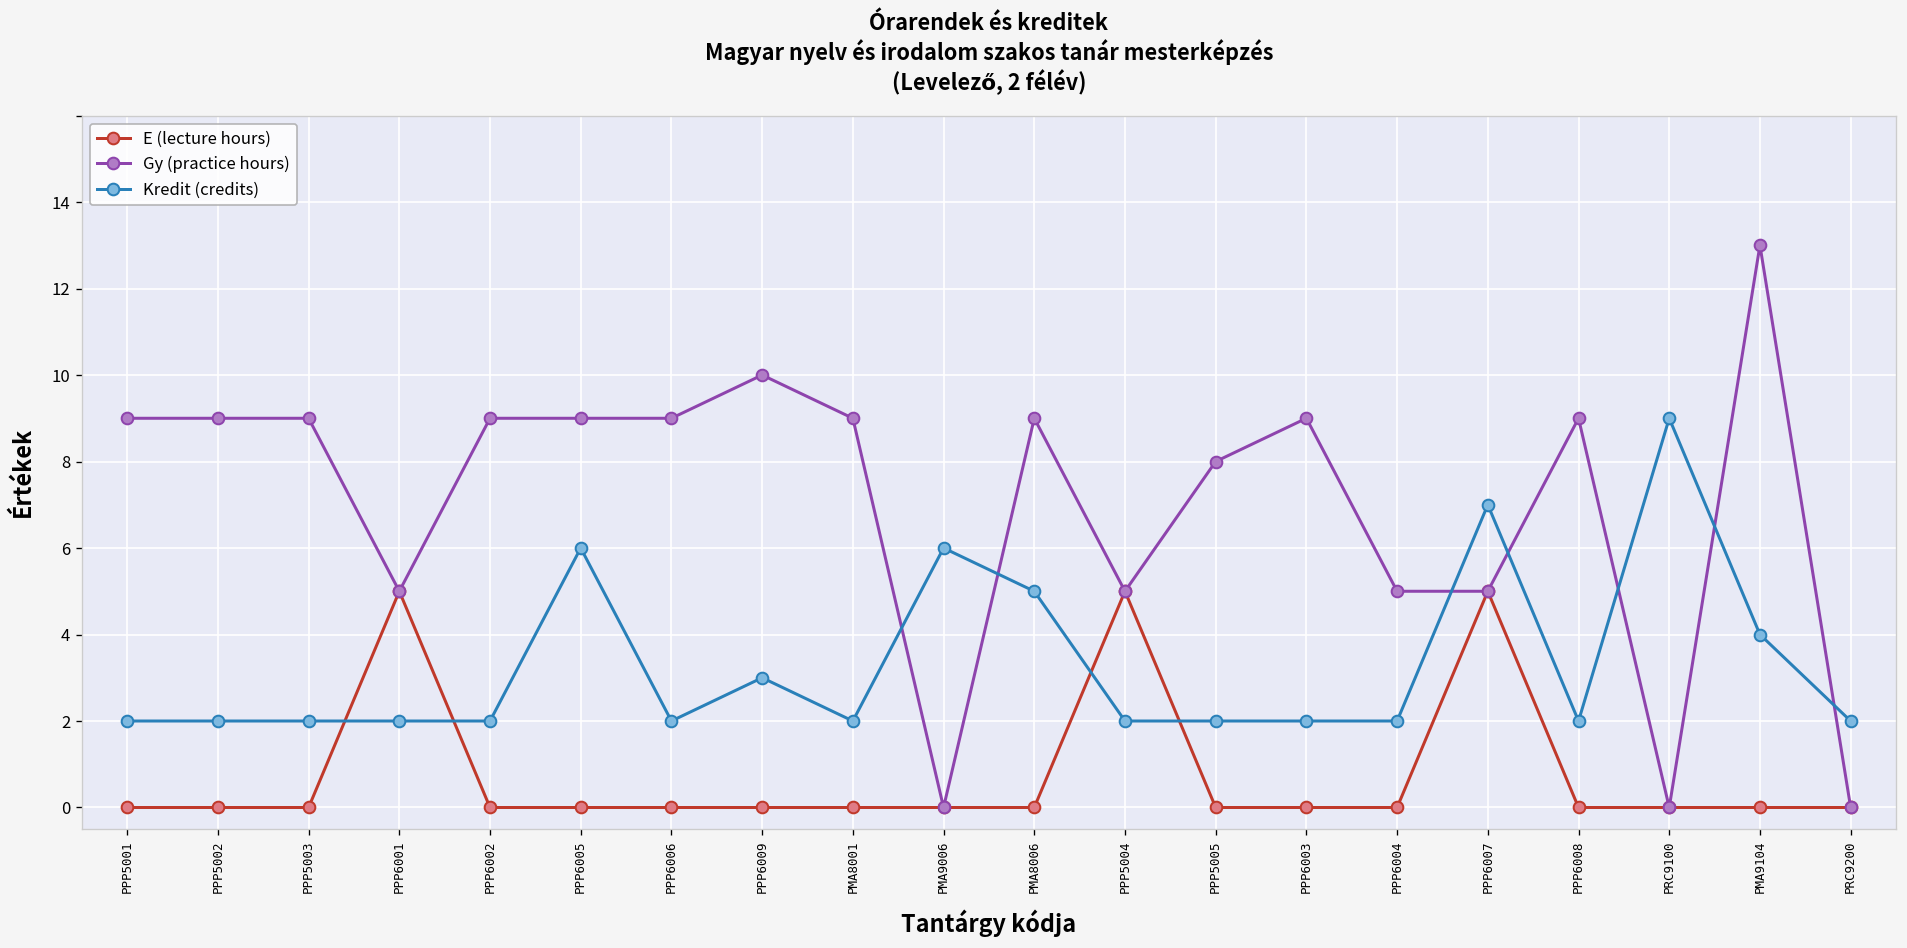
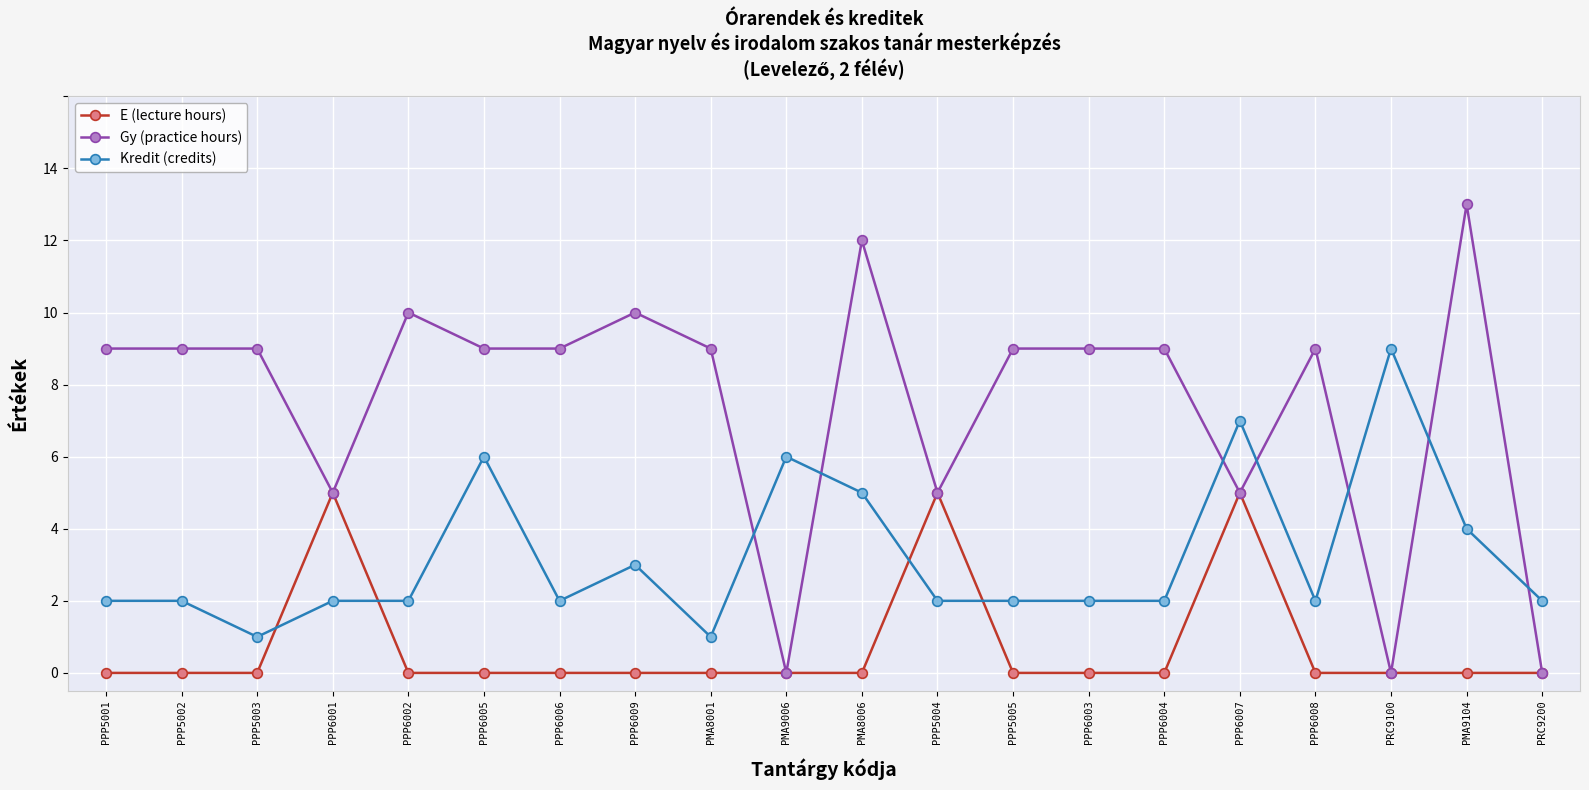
Kredit (credits), PPP5003: 2 -> 1
Gy (practice hours), PPP6002: 9 -> 10
Kredit (credits), PMA8001: 2 -> 1
Gy (practice hours), PMA8006: 9 -> 12
Gy (practice hours), PPP5005: 8 -> 9
Gy (practice hours), PPP6004: 5 -> 9
